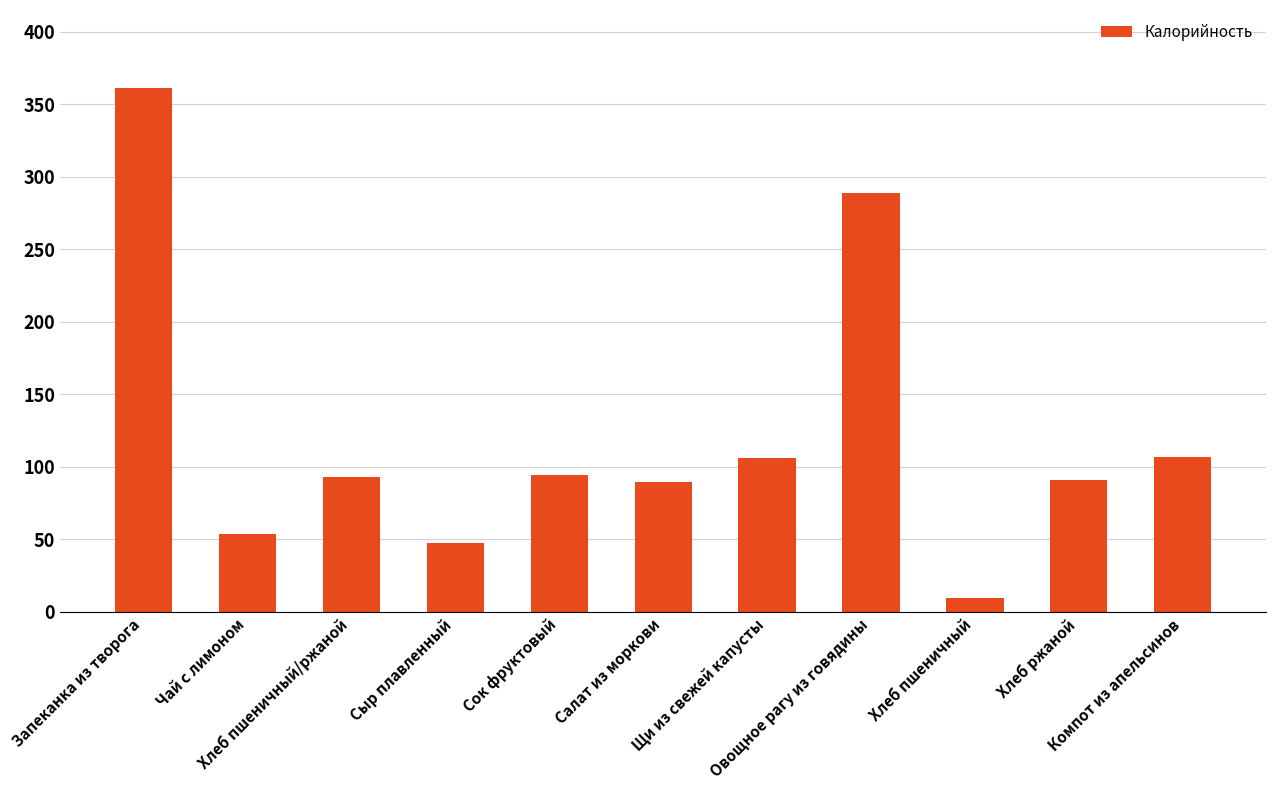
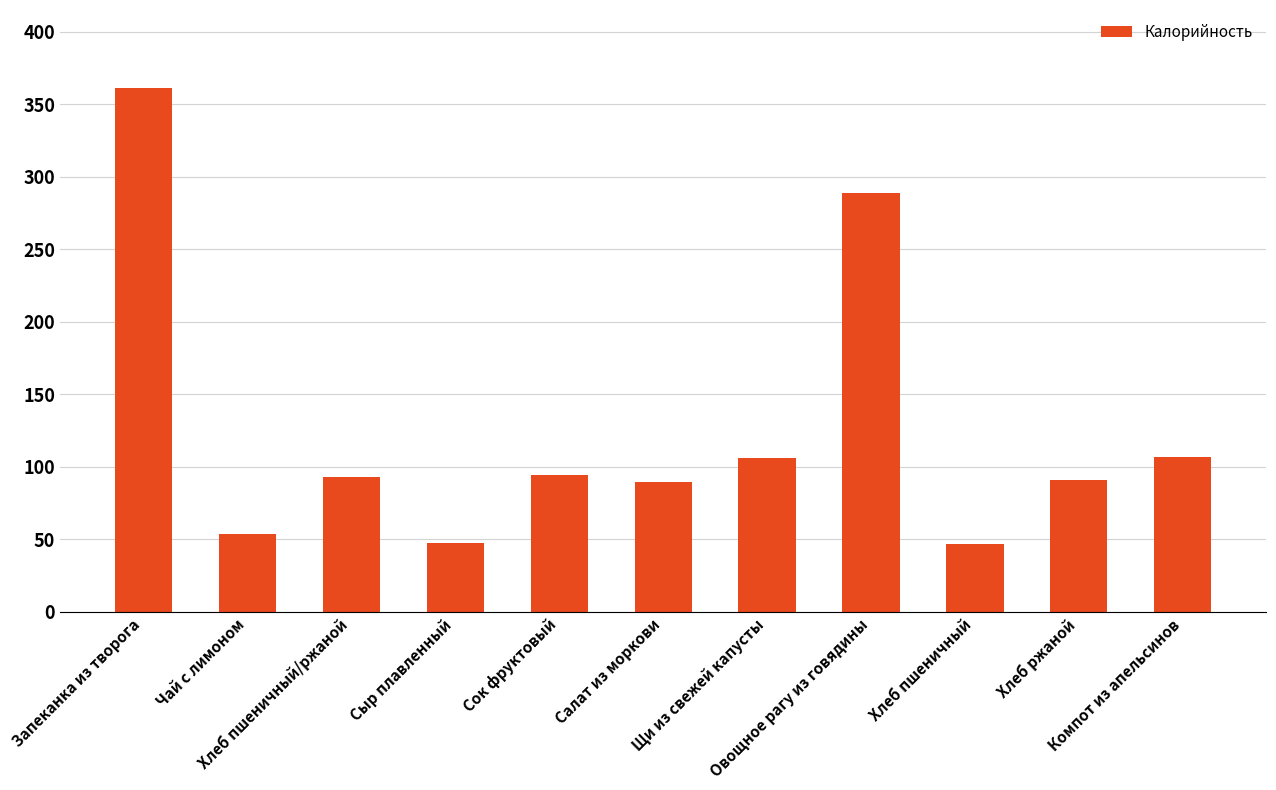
Хлеб пшеничный: 10 -> 47
